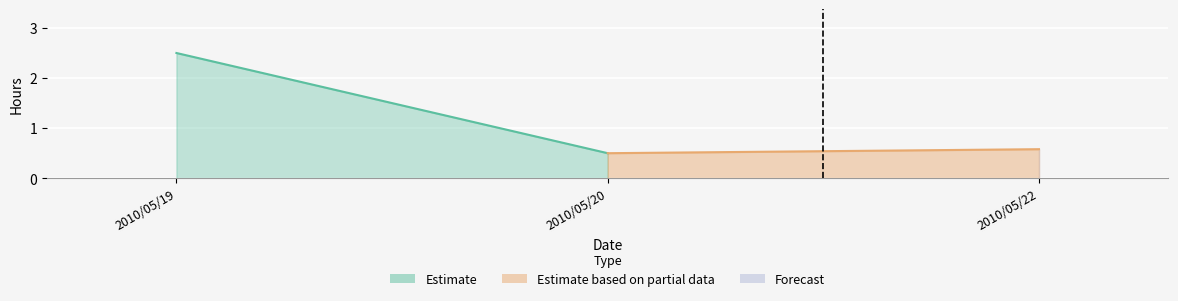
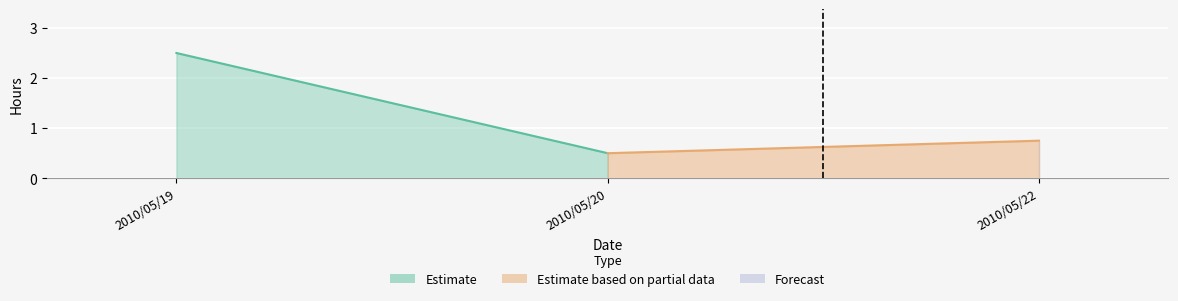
Estimate based on partial data, 2010/05/22: 0.6 -> 0.8
